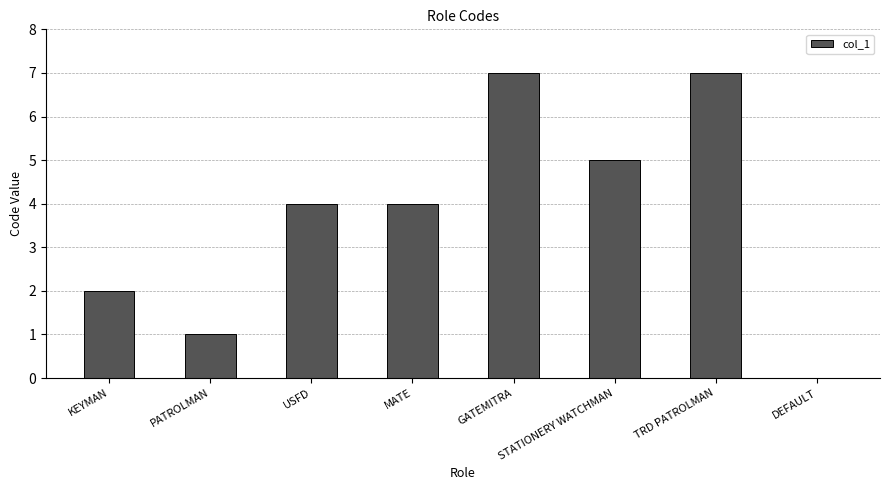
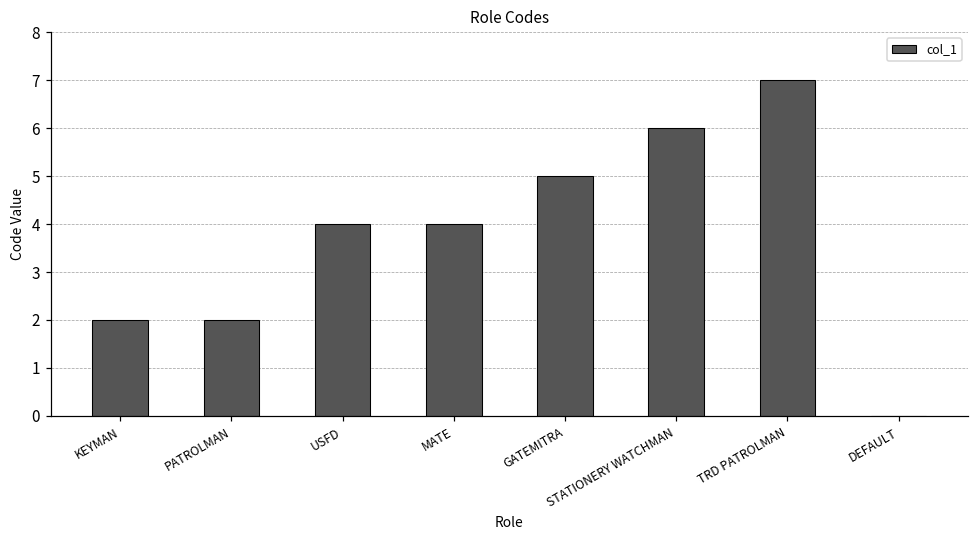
PATROLMAN: 1 -> 2
GATEMITRA: 7 -> 5
STATIONERY WATCHMAN: 5 -> 6
